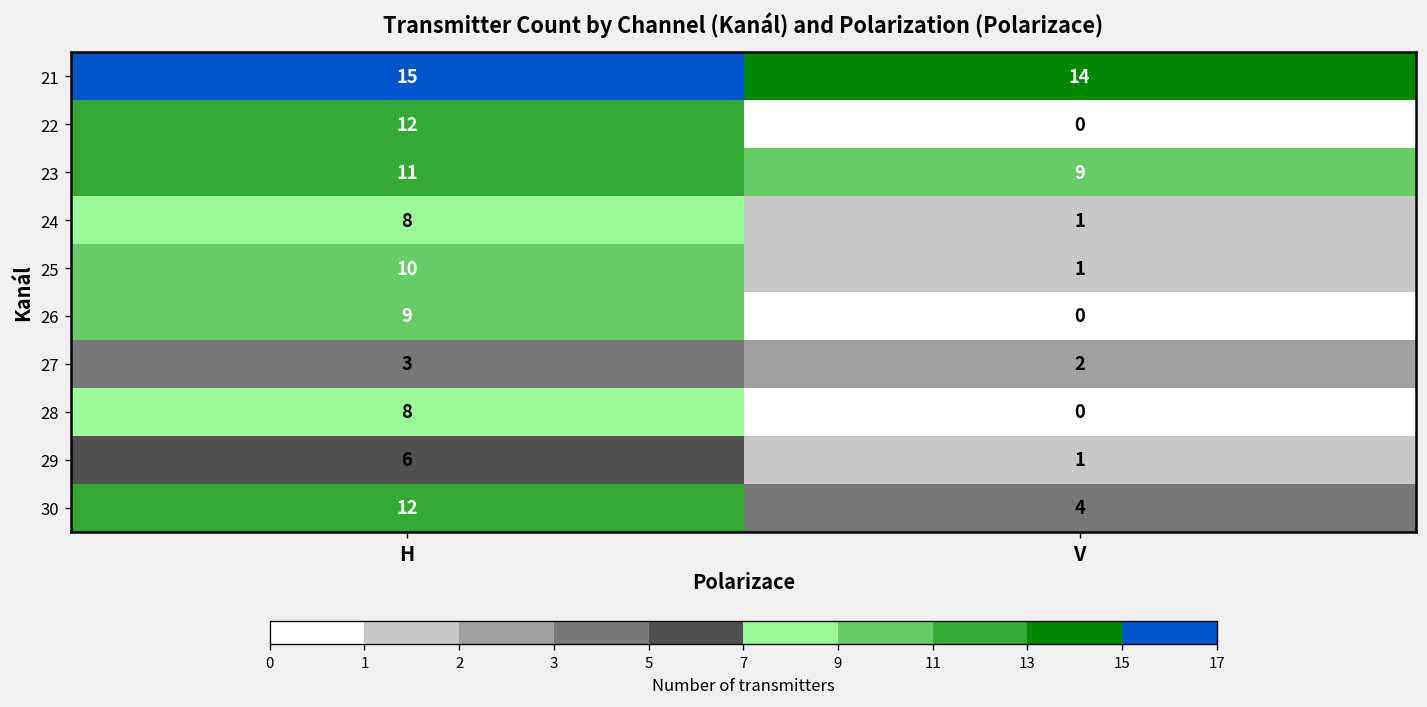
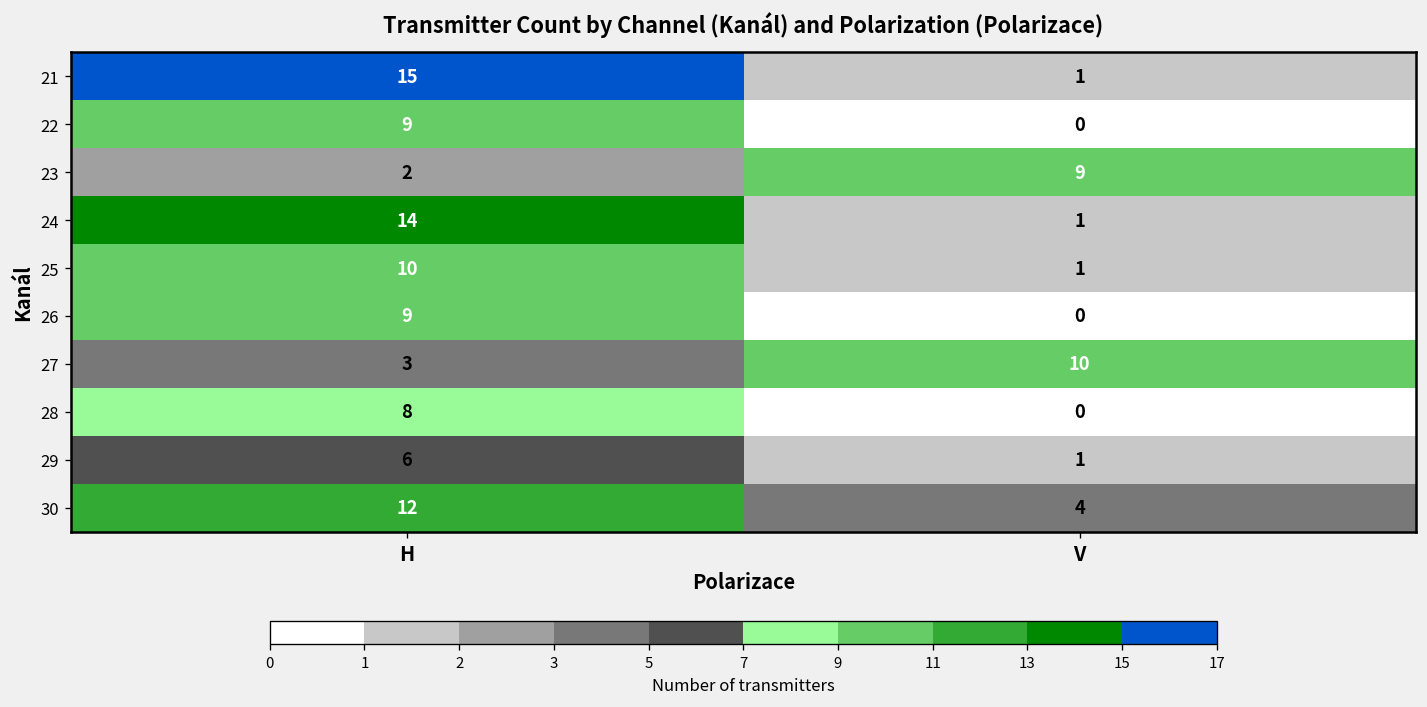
21, V: 14 -> 1
22, H: 12 -> 9
23, H: 11 -> 2
24, H: 8 -> 14
27, V: 2 -> 10
